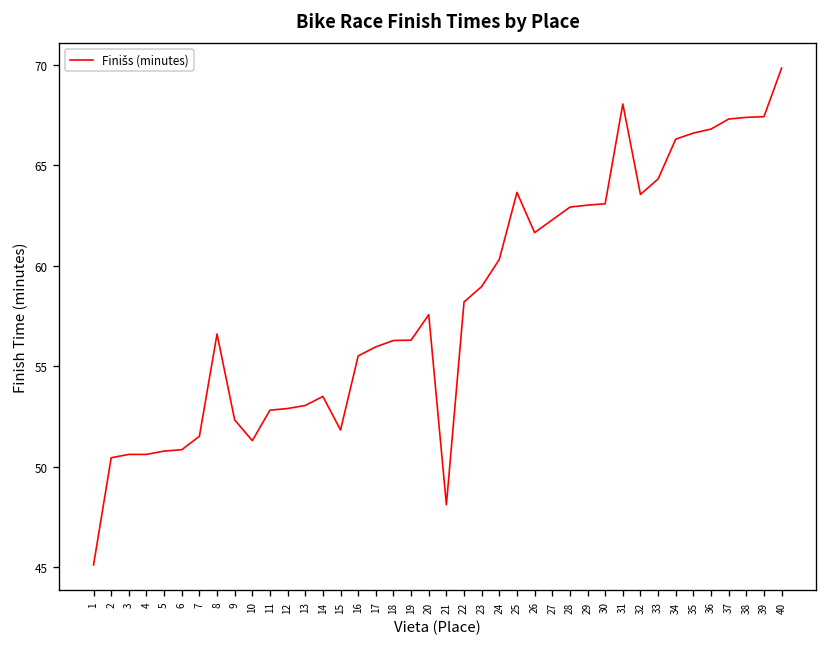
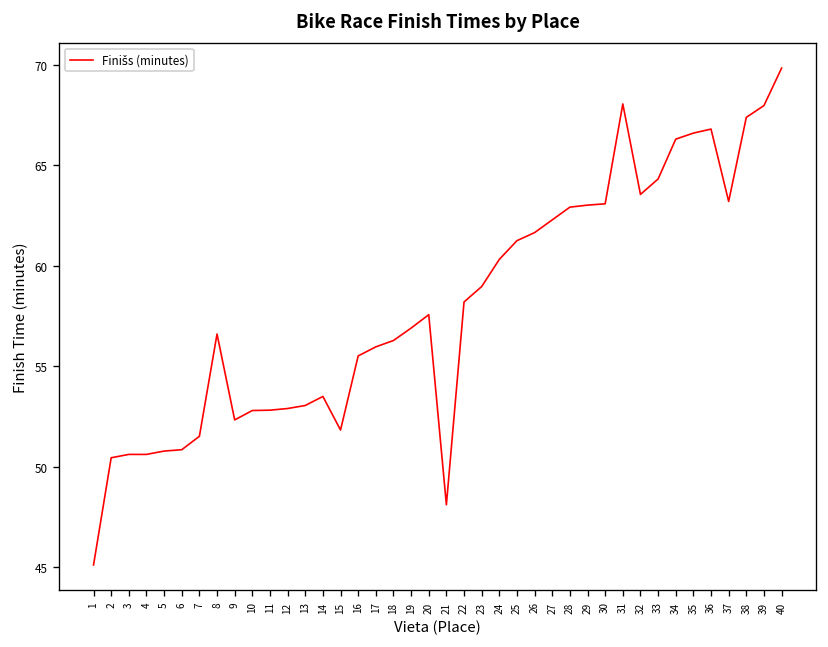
10: 51.3 -> 52.8
19: 56.3 -> 56.9
25: 63.7 -> 61.3
37: 67.3 -> 63.2
39: 67.4 -> 68.0
